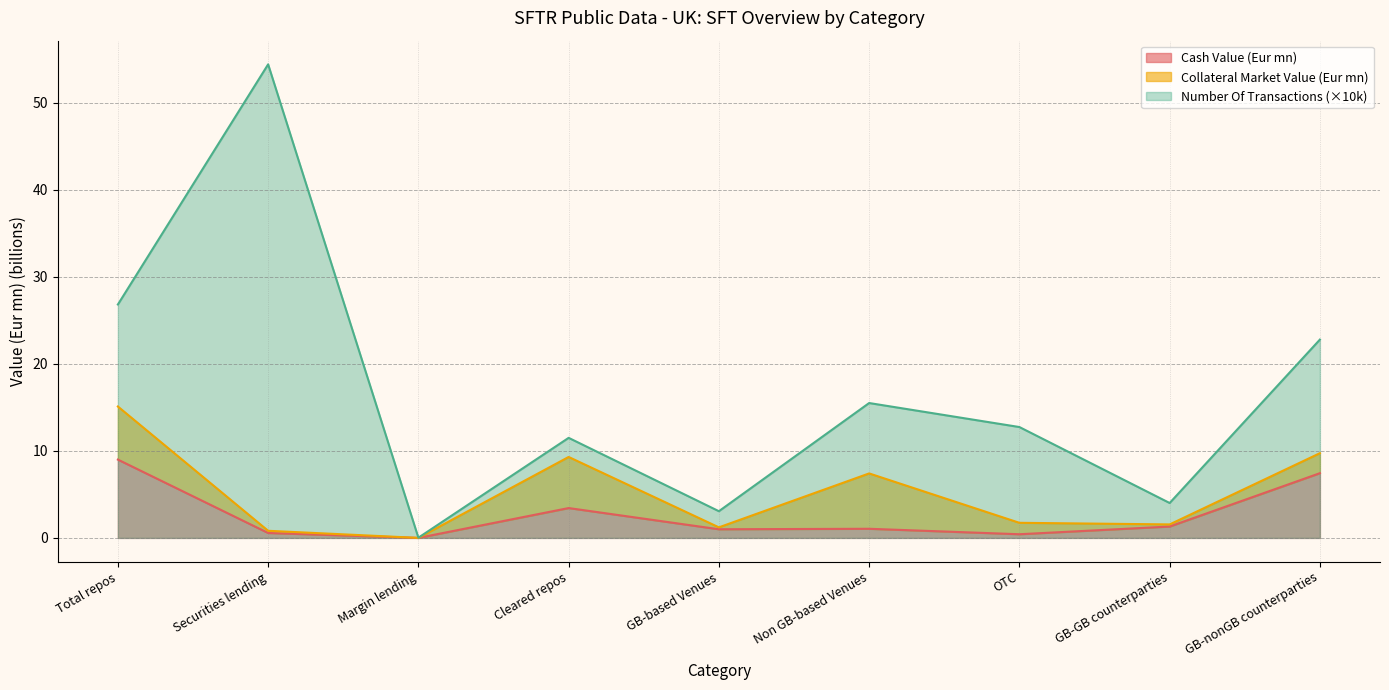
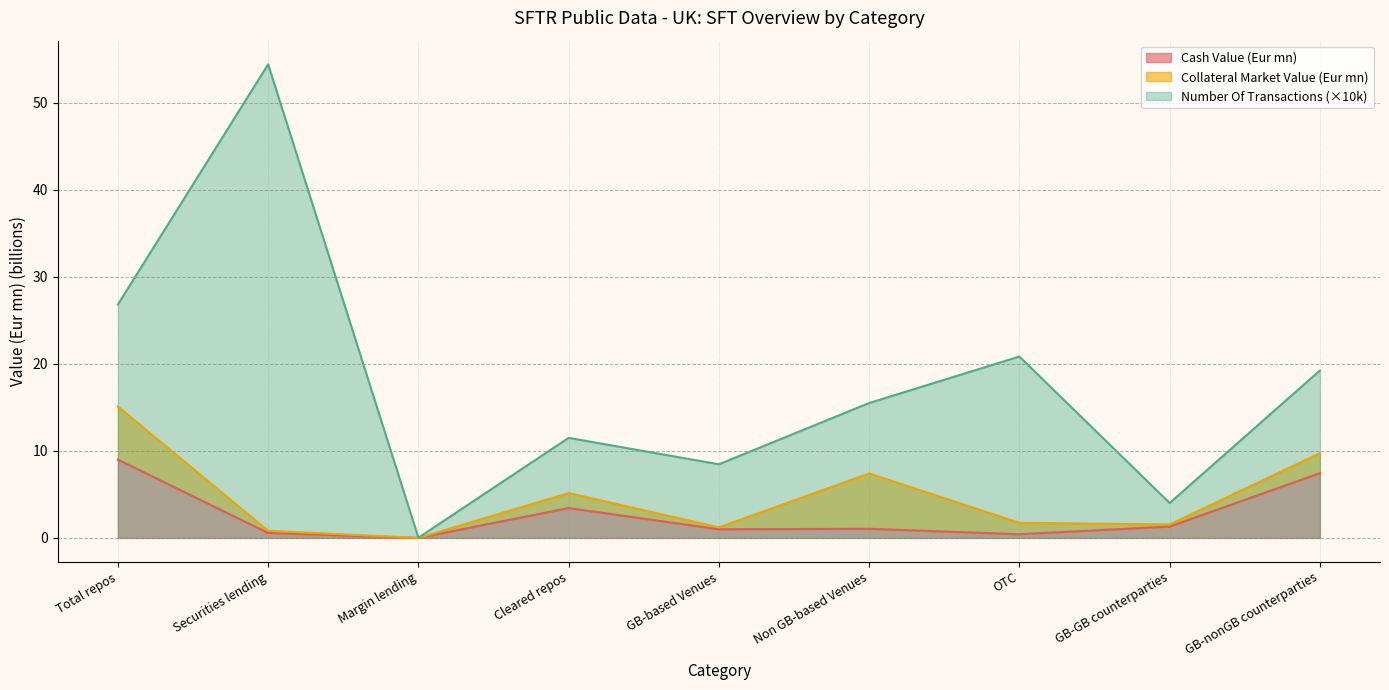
Collateral Market Value (Eur mn), Cleared repos: 6 -> 2
Number Of Transactions (×10k), GB-based Venues: 3 -> 8
Number Of Transactions (×10k), OTC: 13 -> 21
Number Of Transactions (×10k), GB-nonGB counterparties: 23 -> 19
